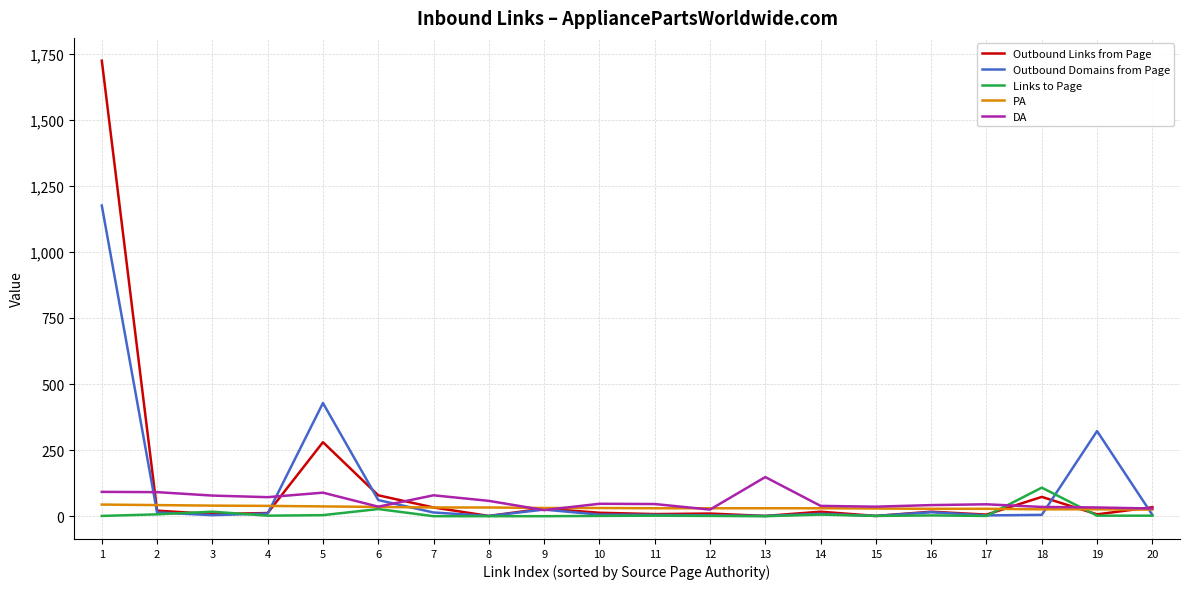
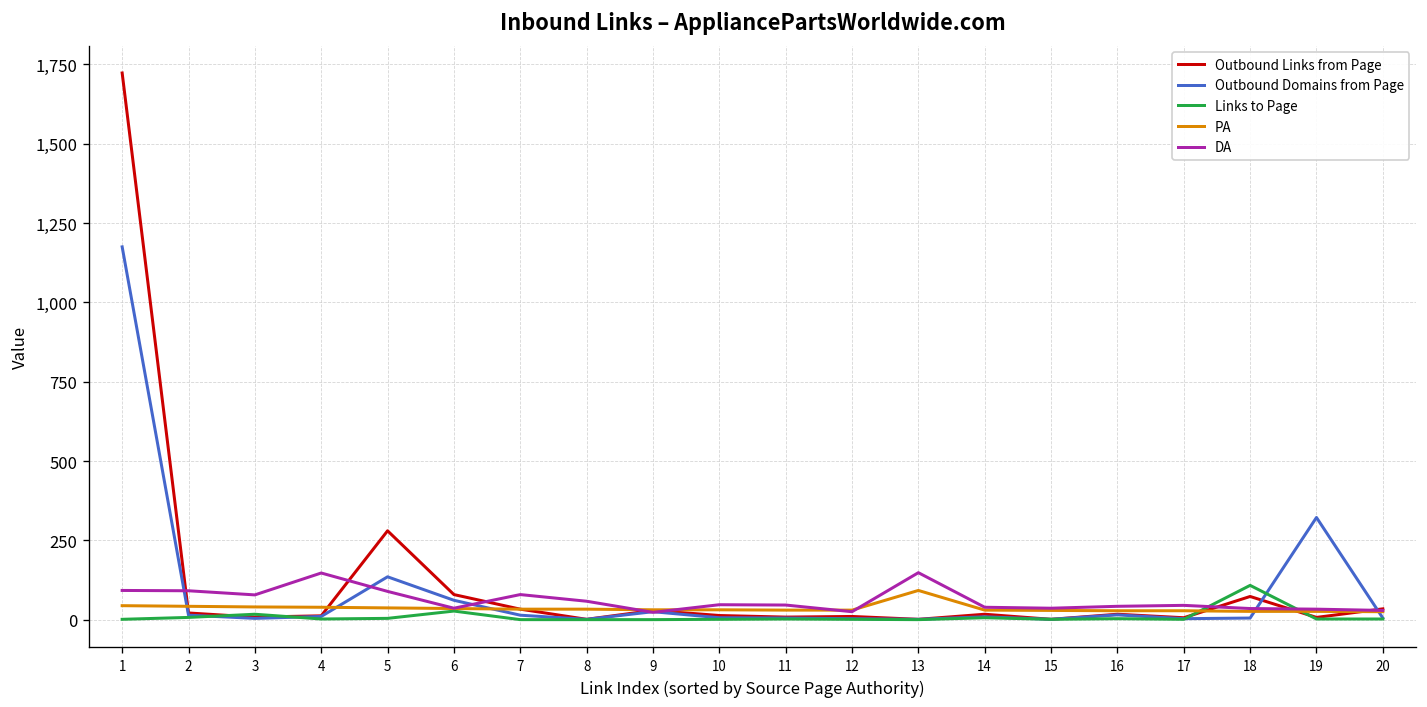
DA, 4: 70 -> 150
Outbound Domains from Page, 5: 430 -> 140
PA, 13: 30 -> 90
